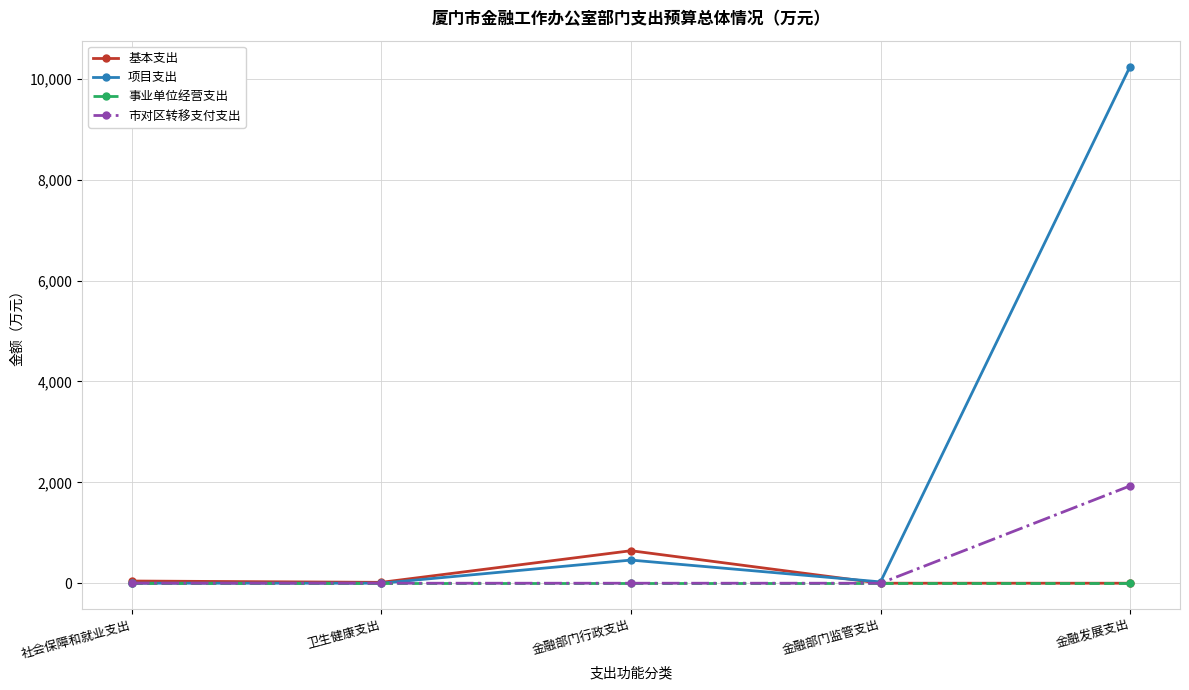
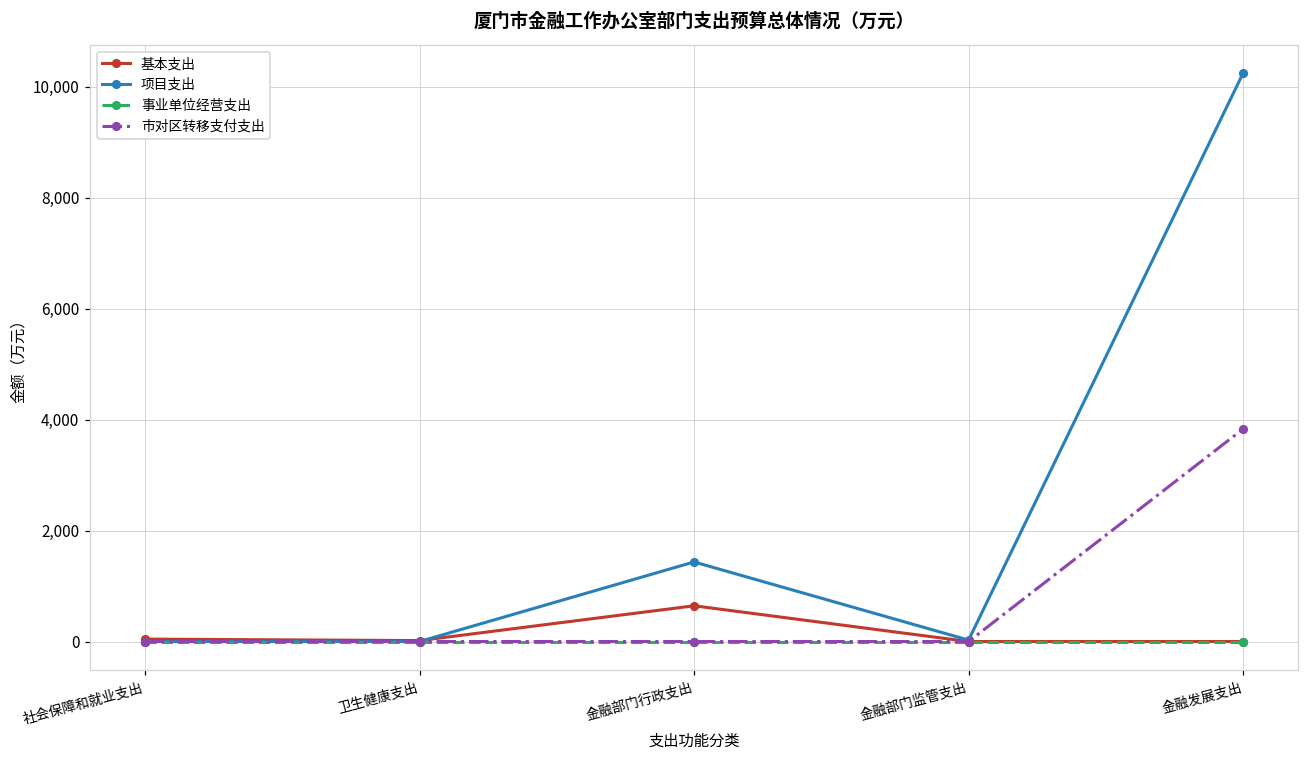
项目支出, 金融部门行政支出: 500 -> 1,400
市对区转移支付支出, 金融发展支出: 1,900 -> 3,800
